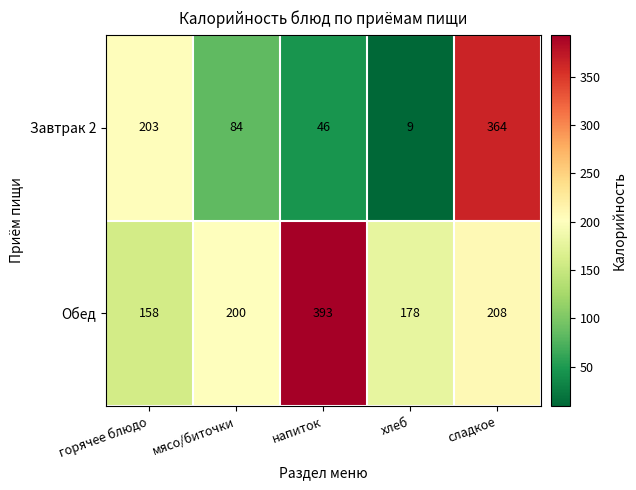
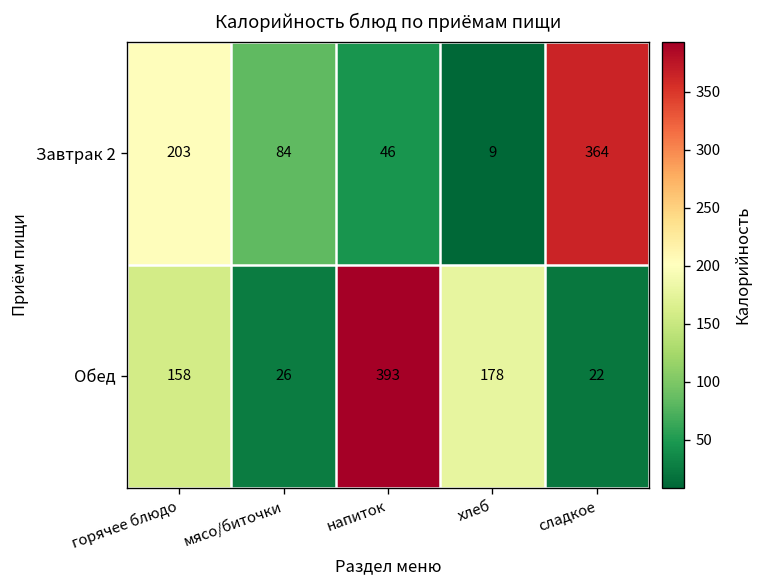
Обед, мясо/биточки: 200 -> 26
Обед, сладкое: 208 -> 22
